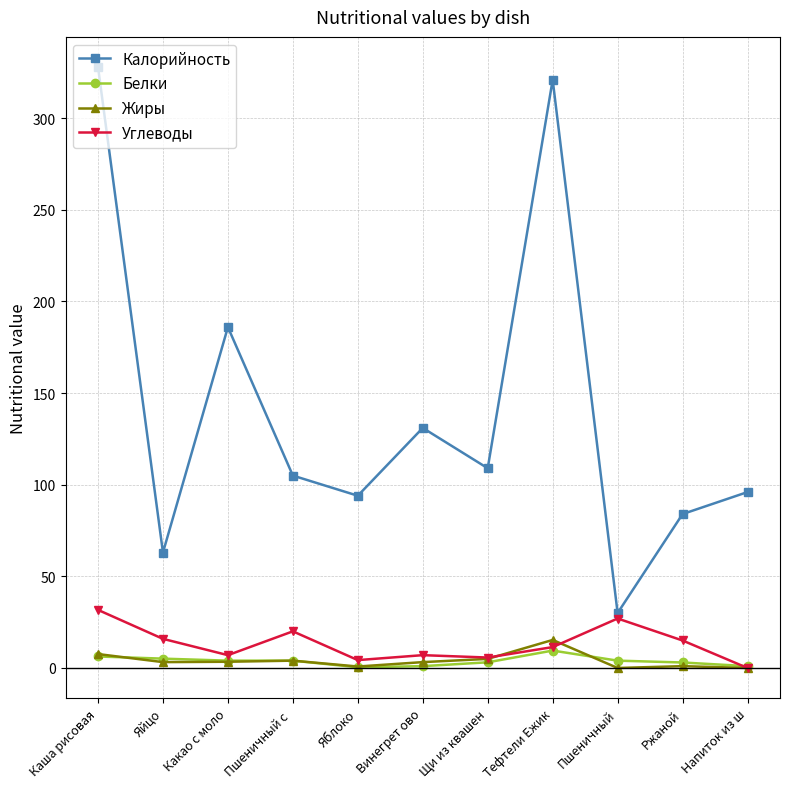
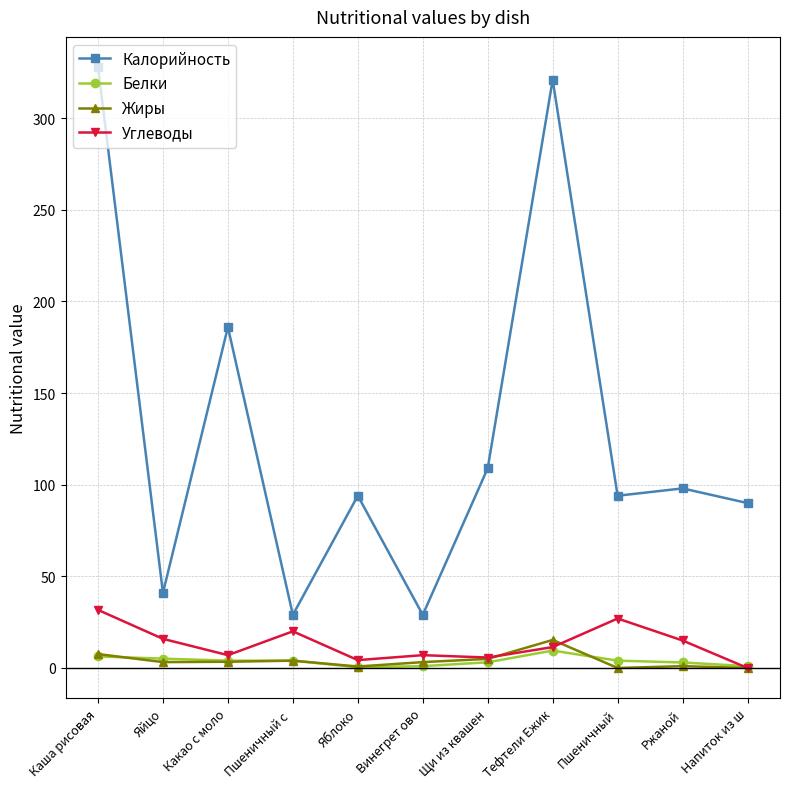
Калорийность, Яйцо: 63 -> 41
Калорийность, Пшеничный с: 105 -> 29
Калорийность, Винегрет ово: 131 -> 29
Калорийность, Пшеничный: 30 -> 94
Калорийность, Ржаной: 84 -> 98
Калорийность, Напиток из ш: 96 -> 90
